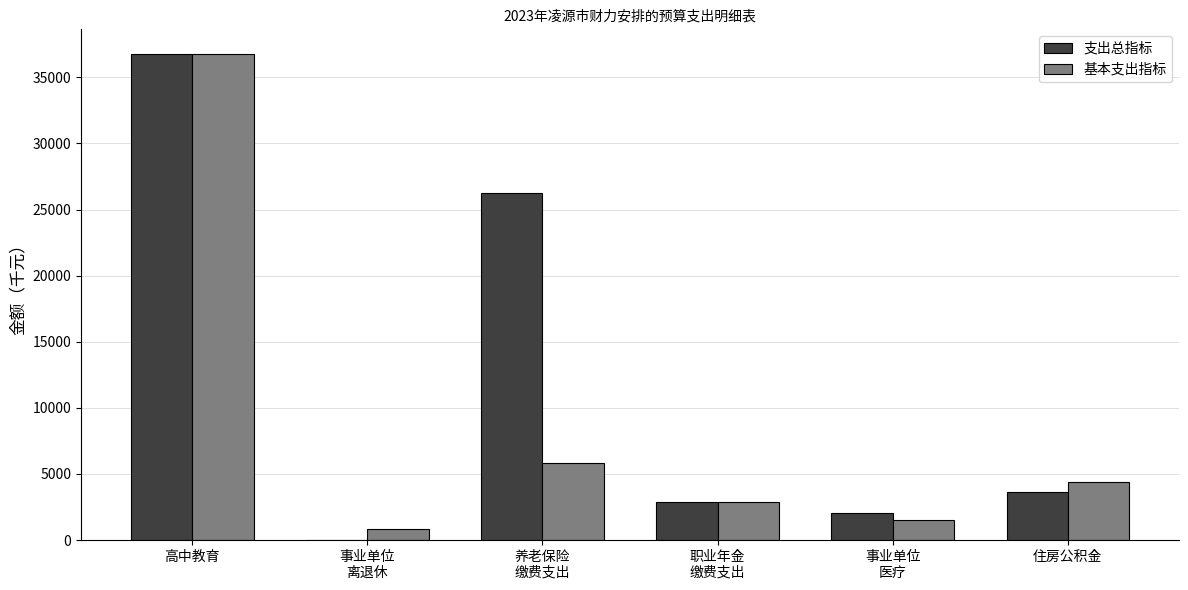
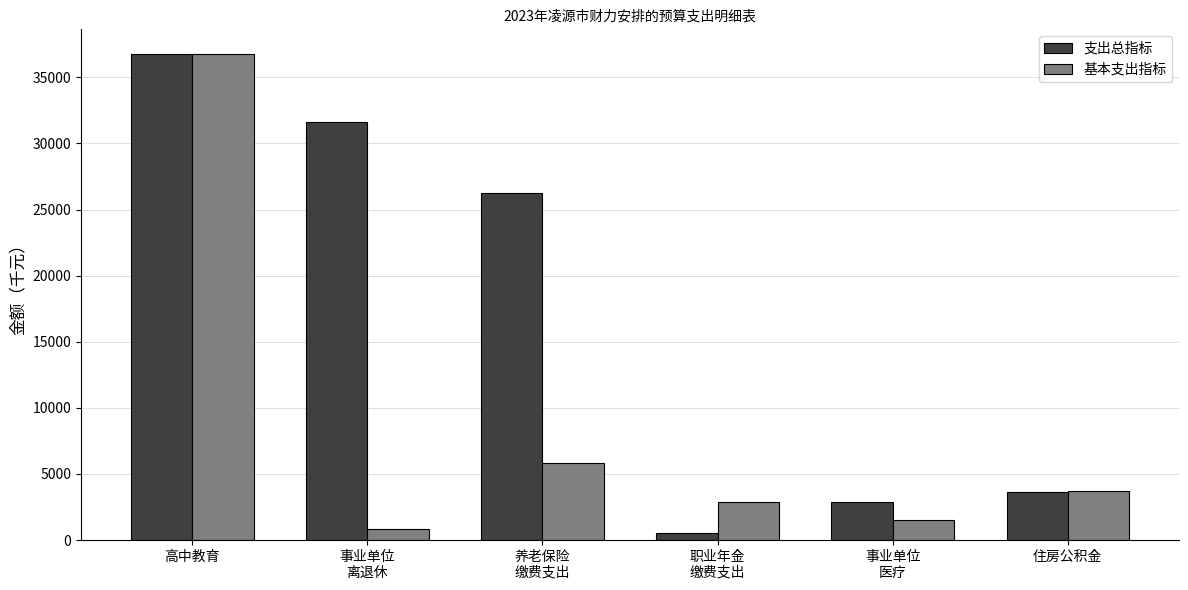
支出总指标, 事业单位 离退休: 0 -> 31600
支出总指标, 职业年金 缴费支出: 2900 -> 500
支出总指标, 事业单位 医疗: 2000 -> 2900
基本支出指标, 住房公积金: 4400 -> 3700
